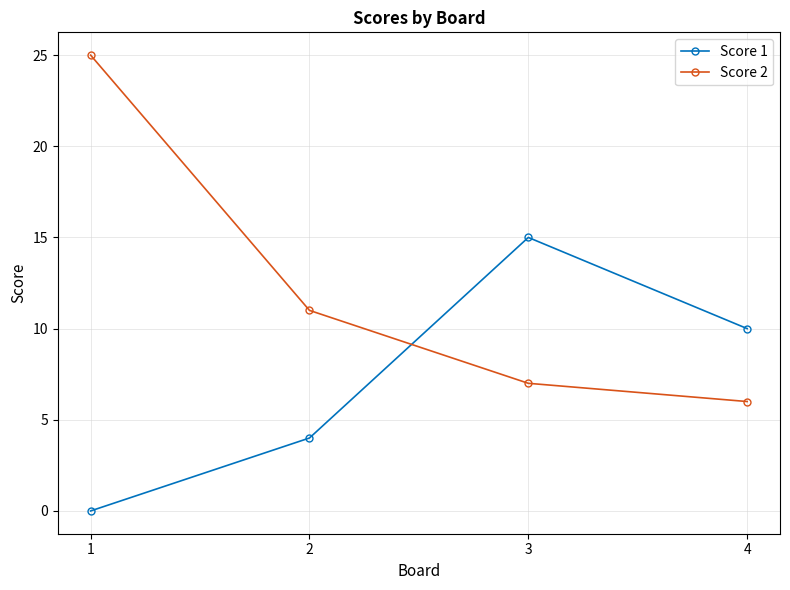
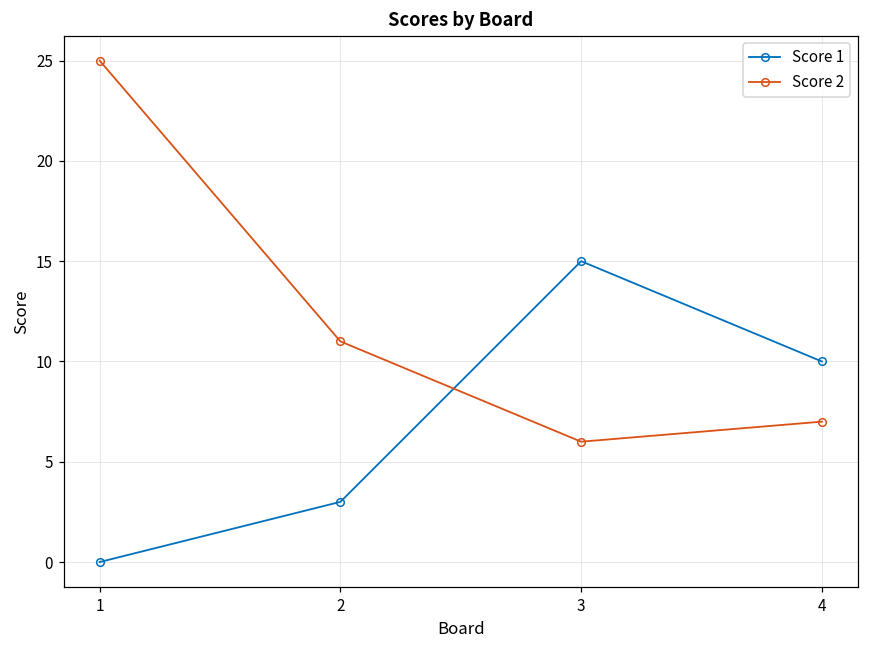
Score 1, 2: 4 -> 3
Score 2, 3: 7 -> 6
Score 2, 4: 6 -> 7
